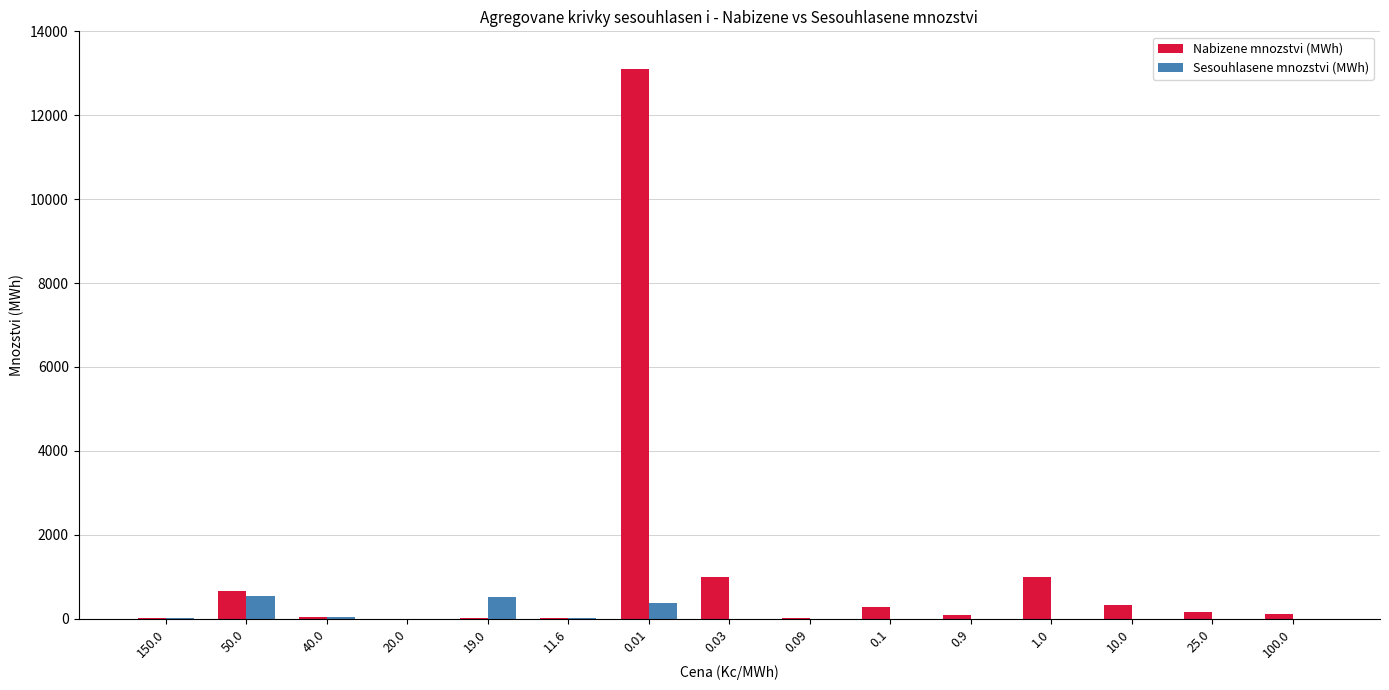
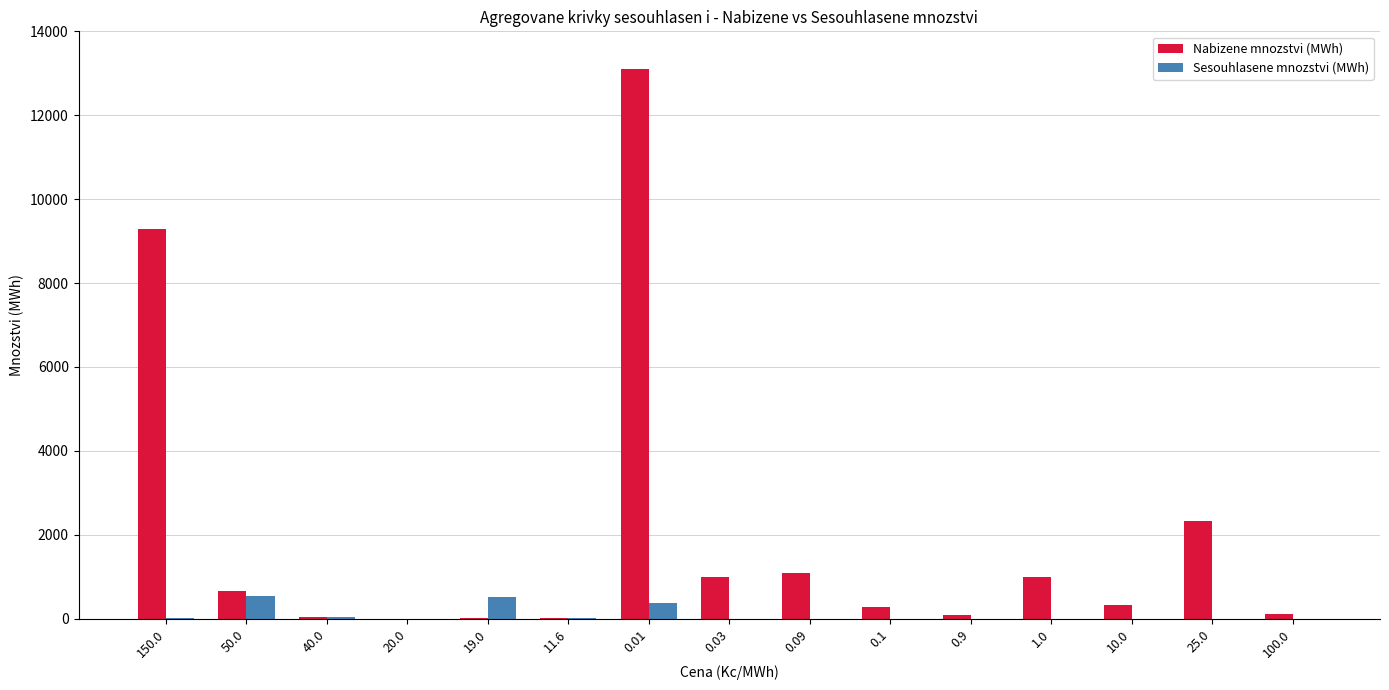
Nabizene mnozstvi (MWh), 150.0: 0 -> 9300
Nabizene mnozstvi (MWh), 0.09: 0 -> 1100
Nabizene mnozstvi (MWh), 25.0: 200 -> 2300
